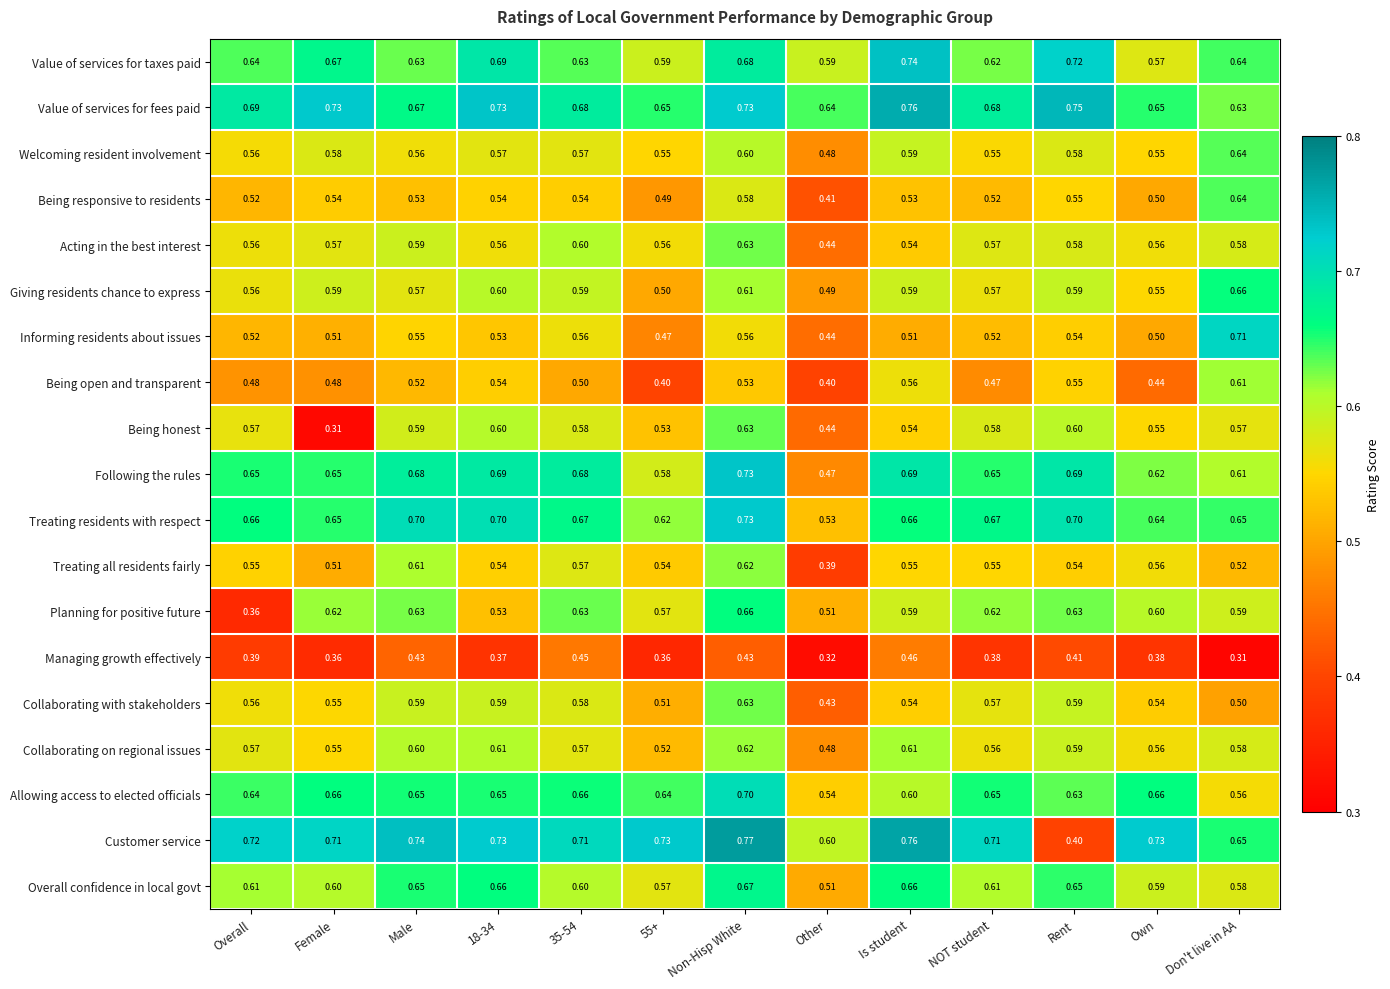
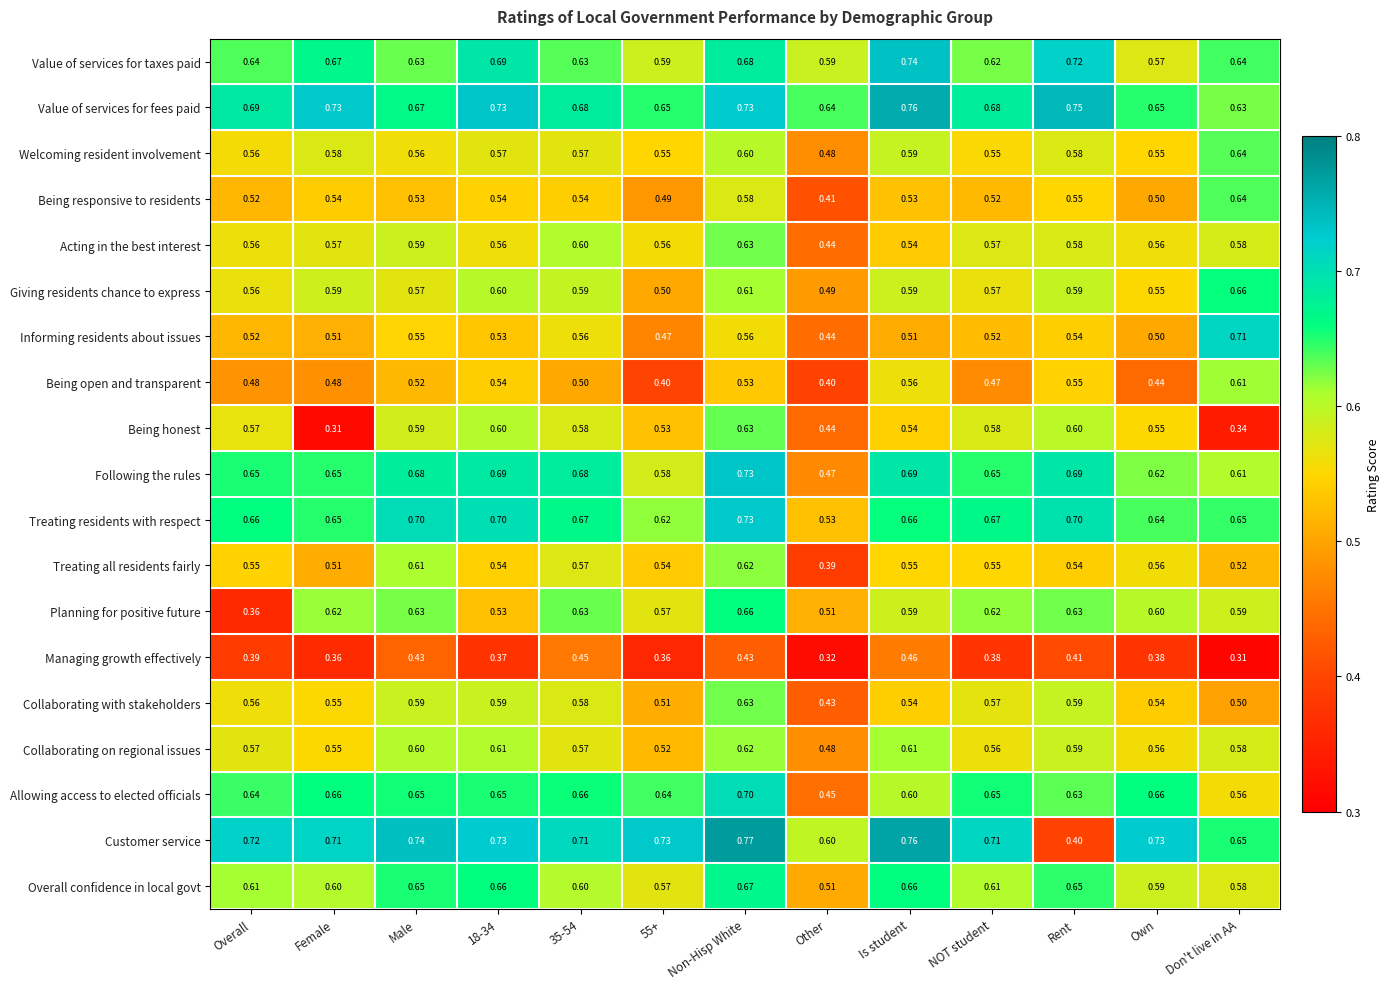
Being honest, Don't live in AA: 0.57 -> 0.34
Allowing access to elected officials, Other: 0.54 -> 0.45
